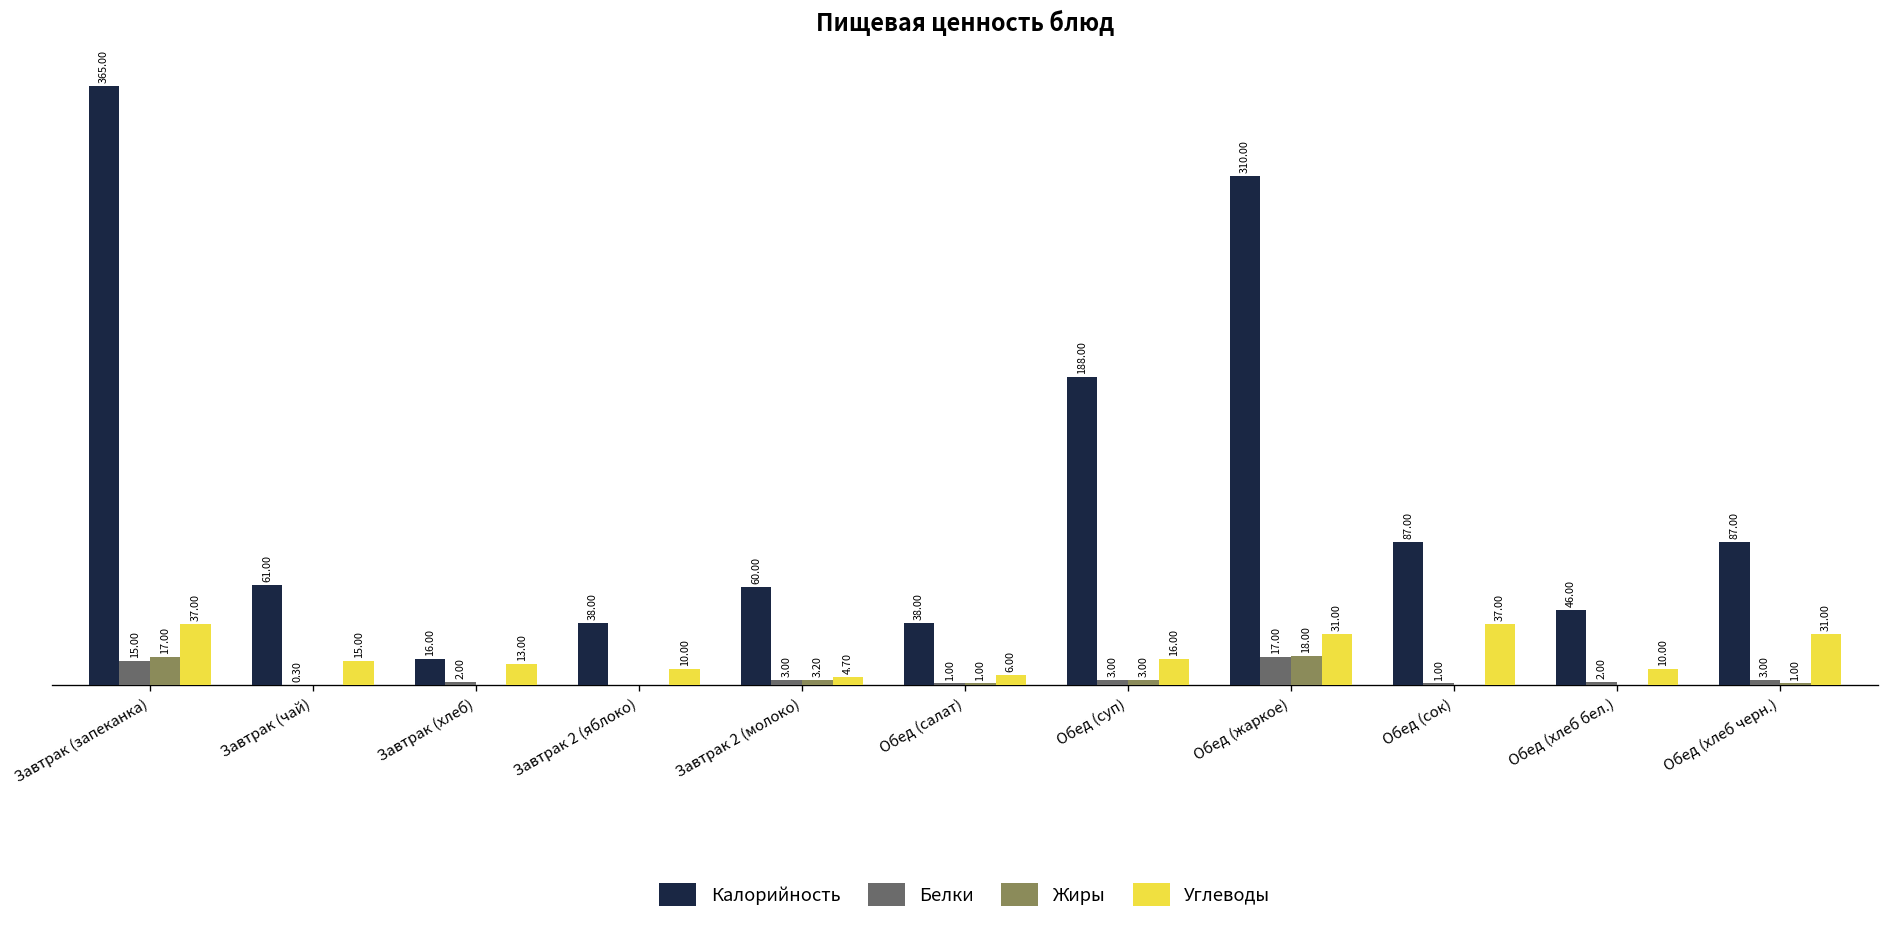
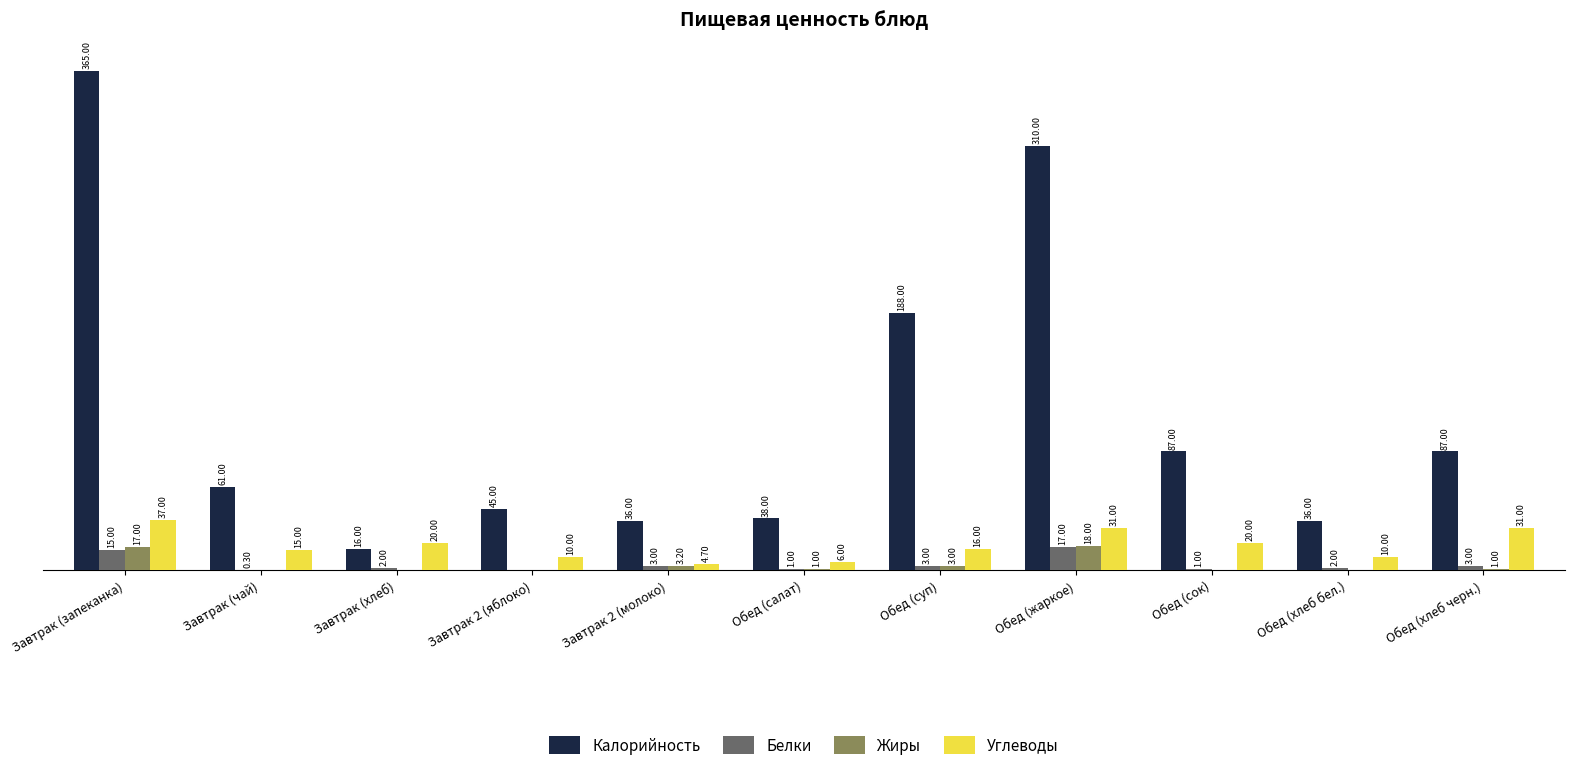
Углеводы, Завтрак (хлеб): 13.00 -> 20.00
Калорийность, Завтрак 2 (яблоко): 38.00 -> 45.00
Калорийность, Завтрак 2 (молоко): 60.00 -> 36.00
Углеводы, Обед (сок): 37.00 -> 20.00
Калорийность, Обед (хлеб бел.): 46.00 -> 36.00
